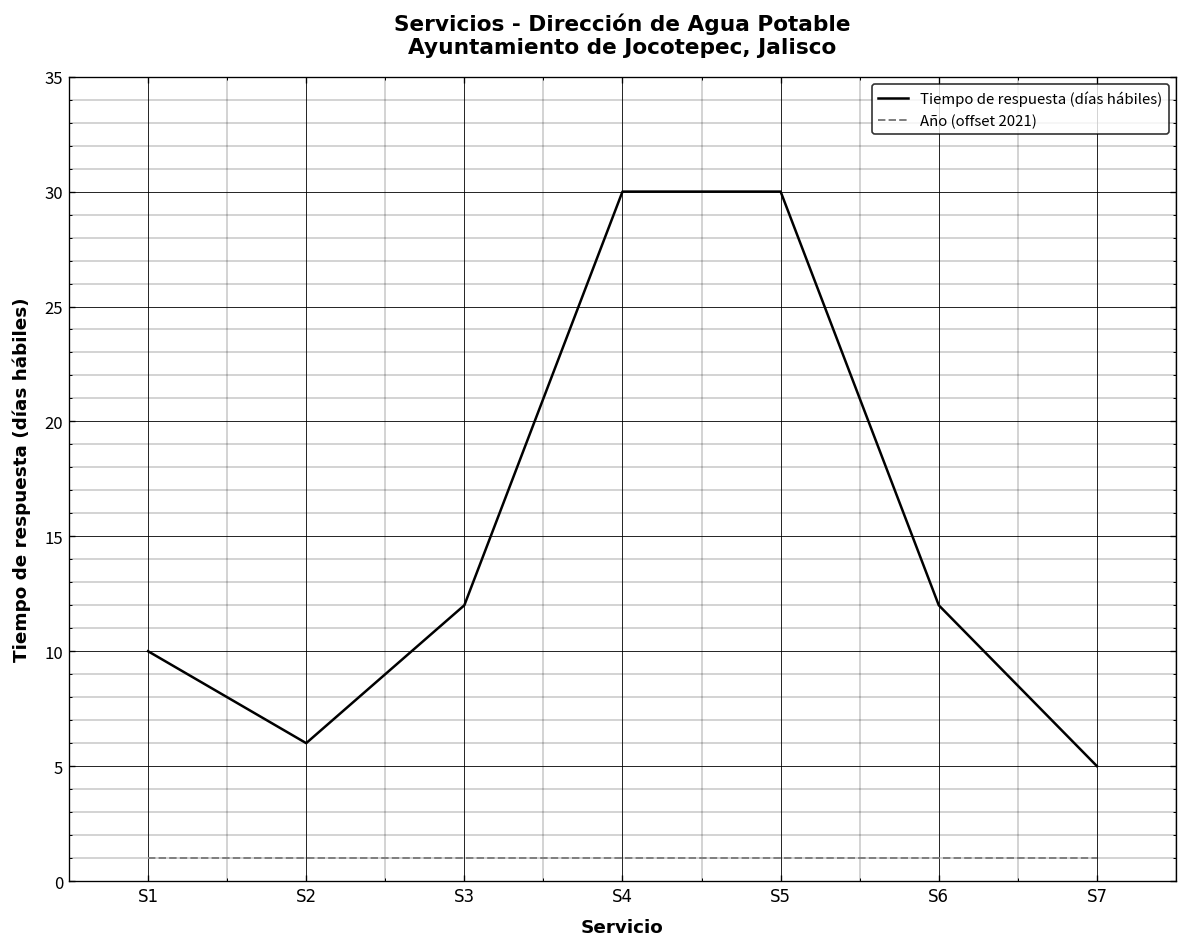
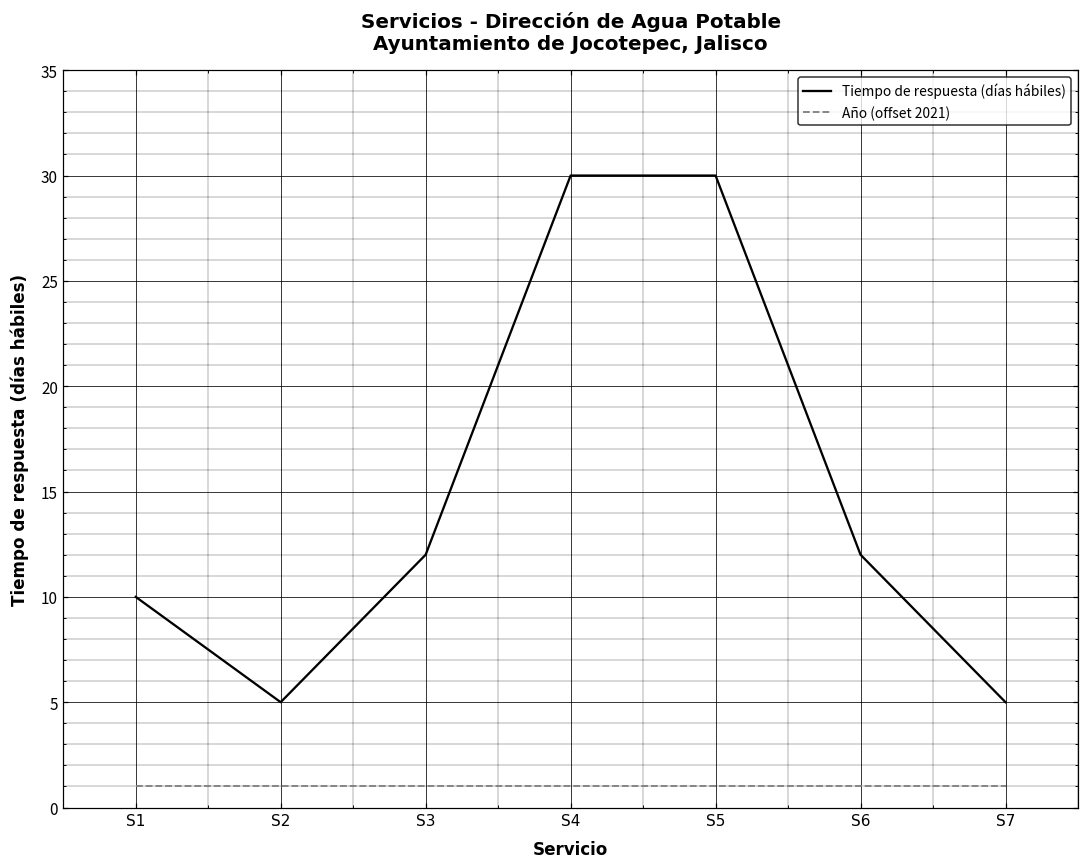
Tiempo de respuesta (días hábiles), S2: 6 -> 5
